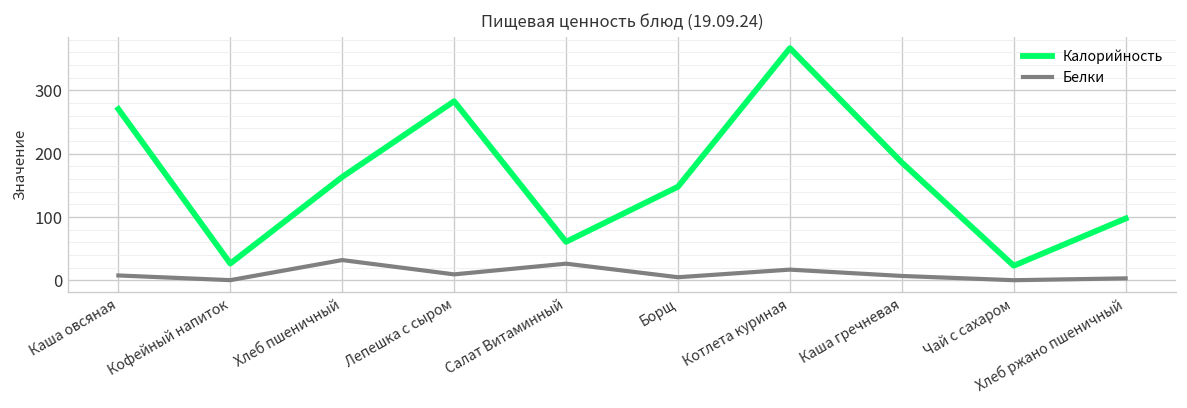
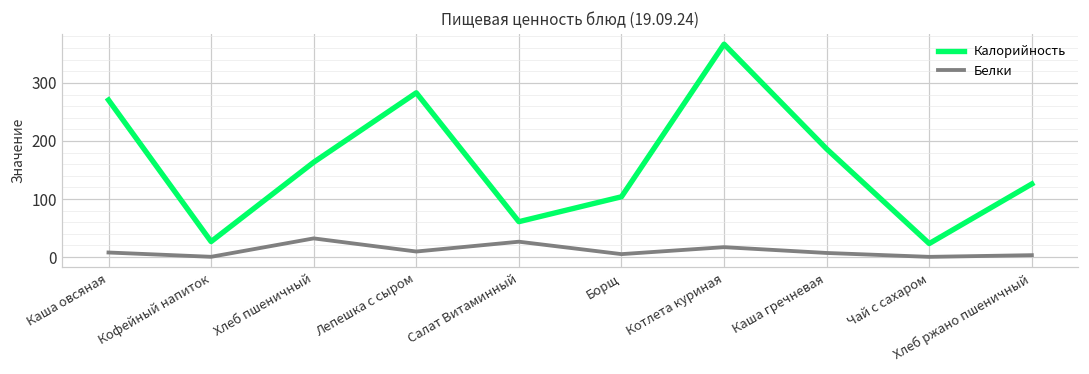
Калорийность, Борщ: 150 -> 100
Калорийность, Хлеб ржано пшеничный: 100 -> 130
